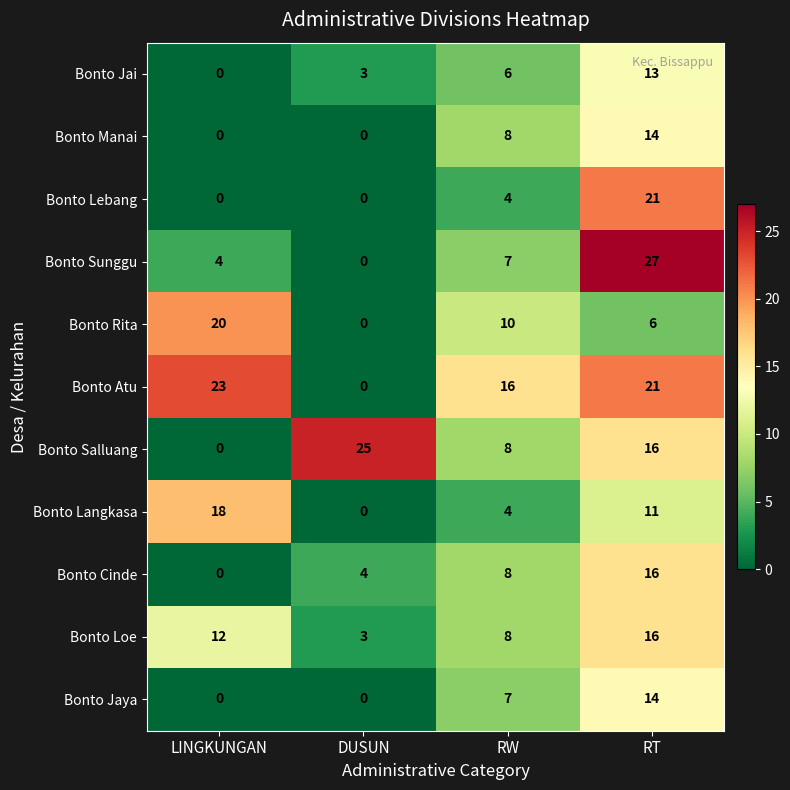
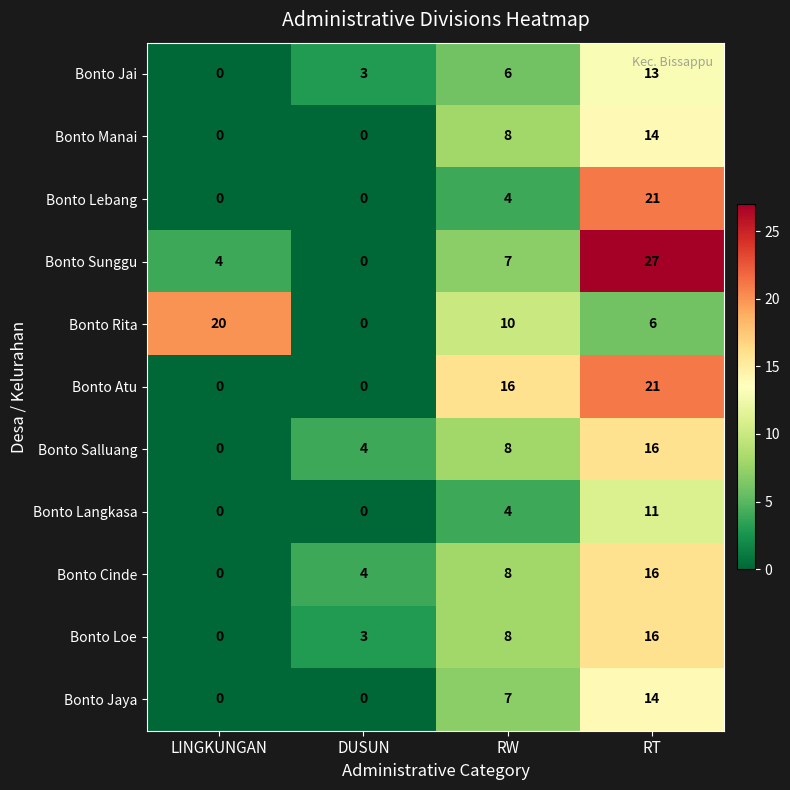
Bonto Atu, LINGKUNGAN: 23 -> 0
Bonto Salluang, DUSUN: 25 -> 4
Bonto Langkasa, LINGKUNGAN: 18 -> 0
Bonto Loe, LINGKUNGAN: 12 -> 0
